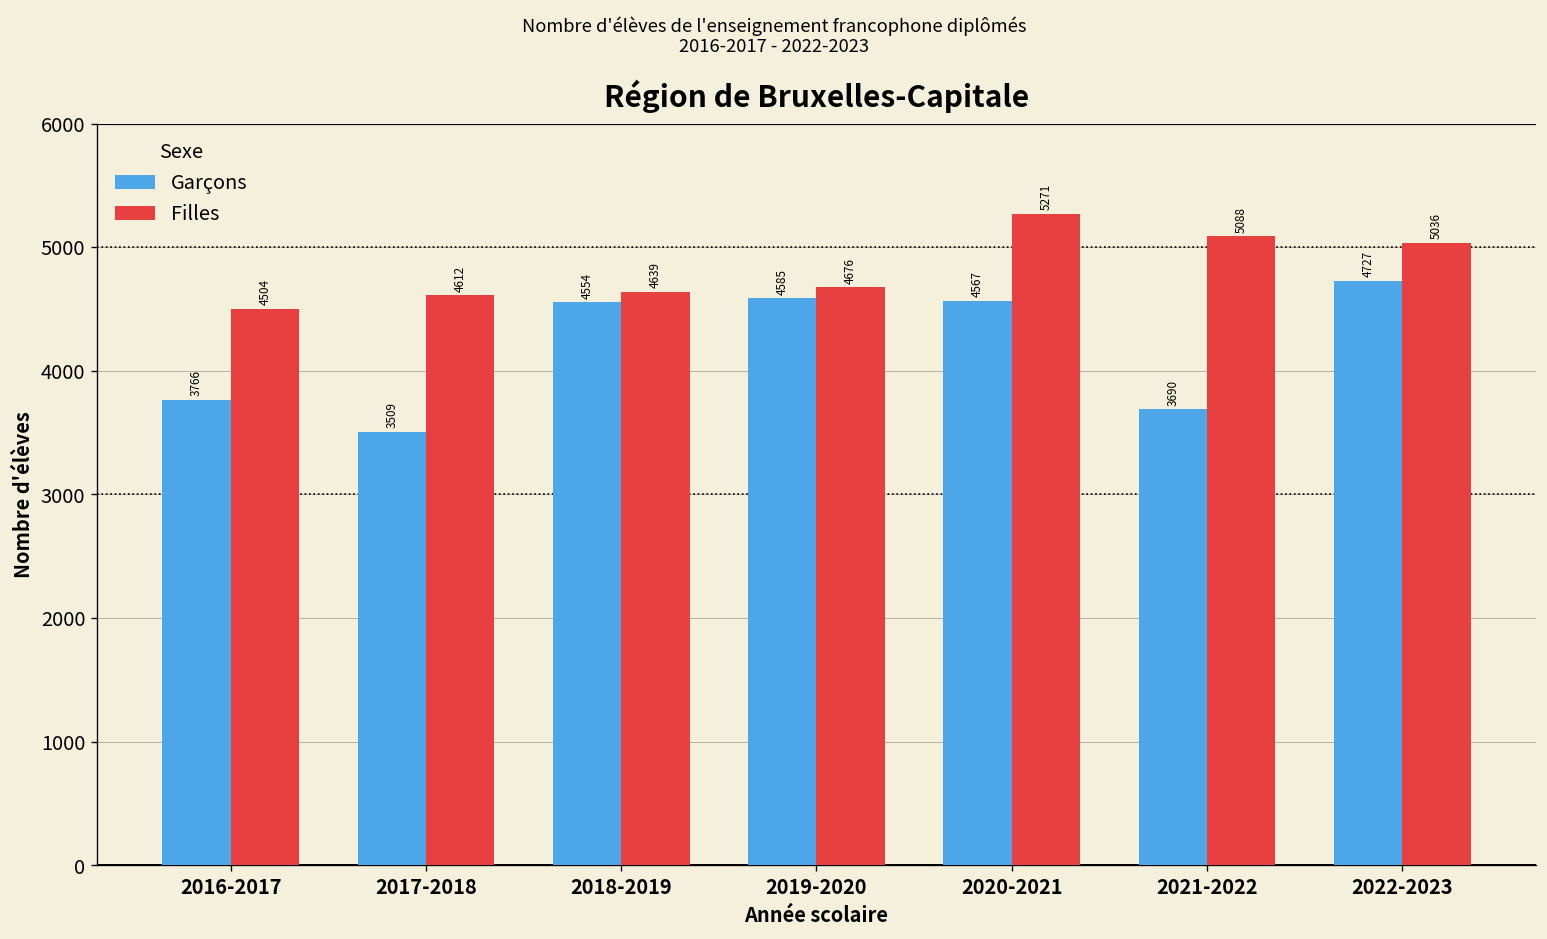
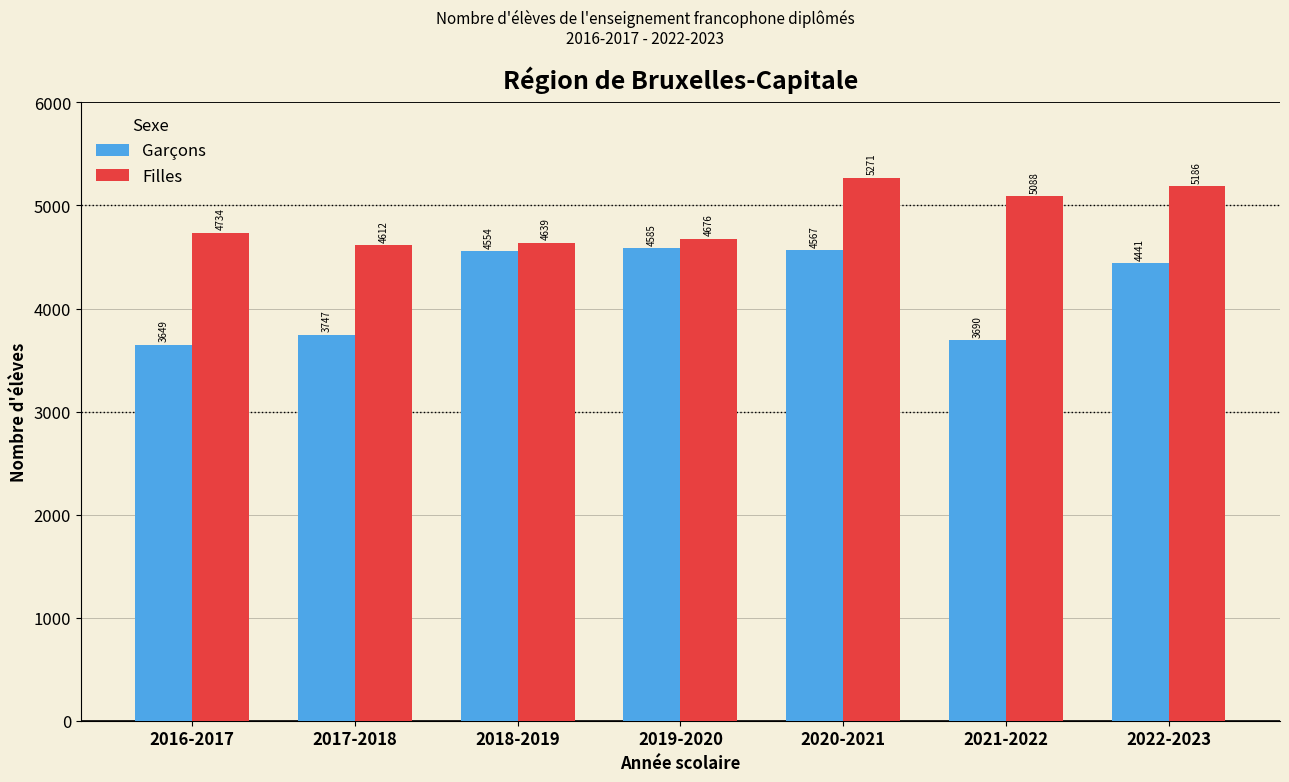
Garçons, 2016-2017: 3766 -> 3649
Filles, 2016-2017: 4504 -> 4734
Garçons, 2017-2018: 3509 -> 3747
Garçons, 2022-2023: 4727 -> 4441
Filles, 2022-2023: 5036 -> 5186
